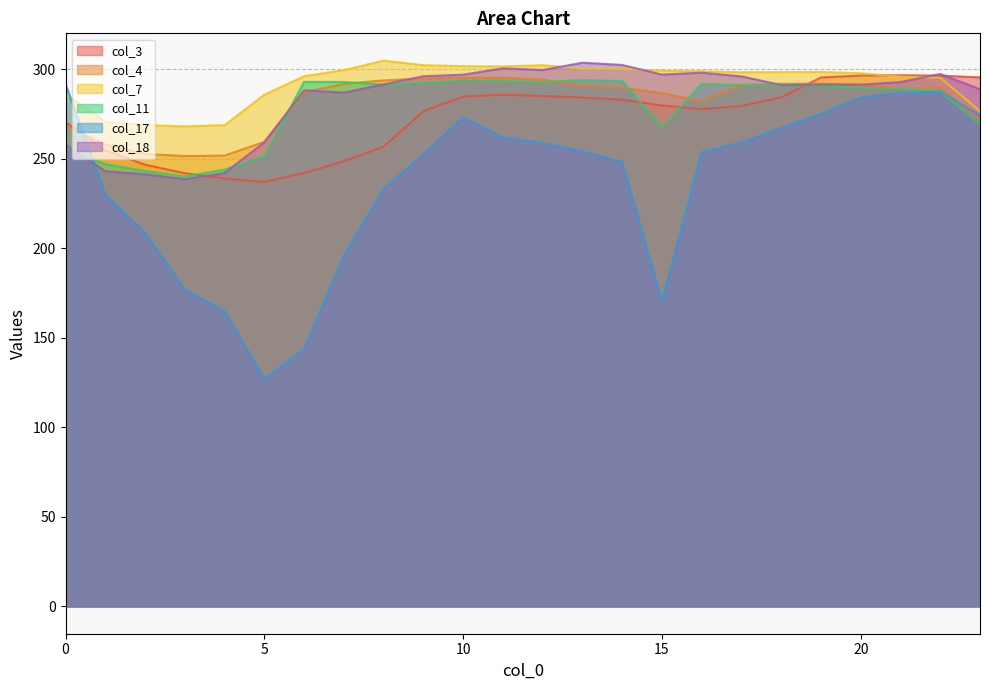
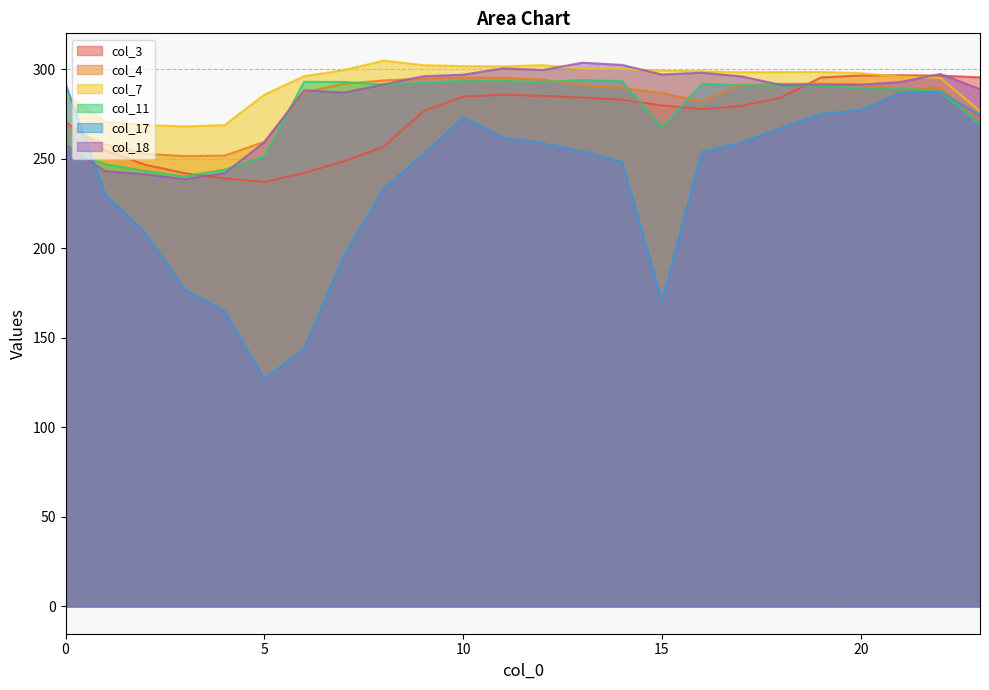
col_17, 20: 284 -> 277
